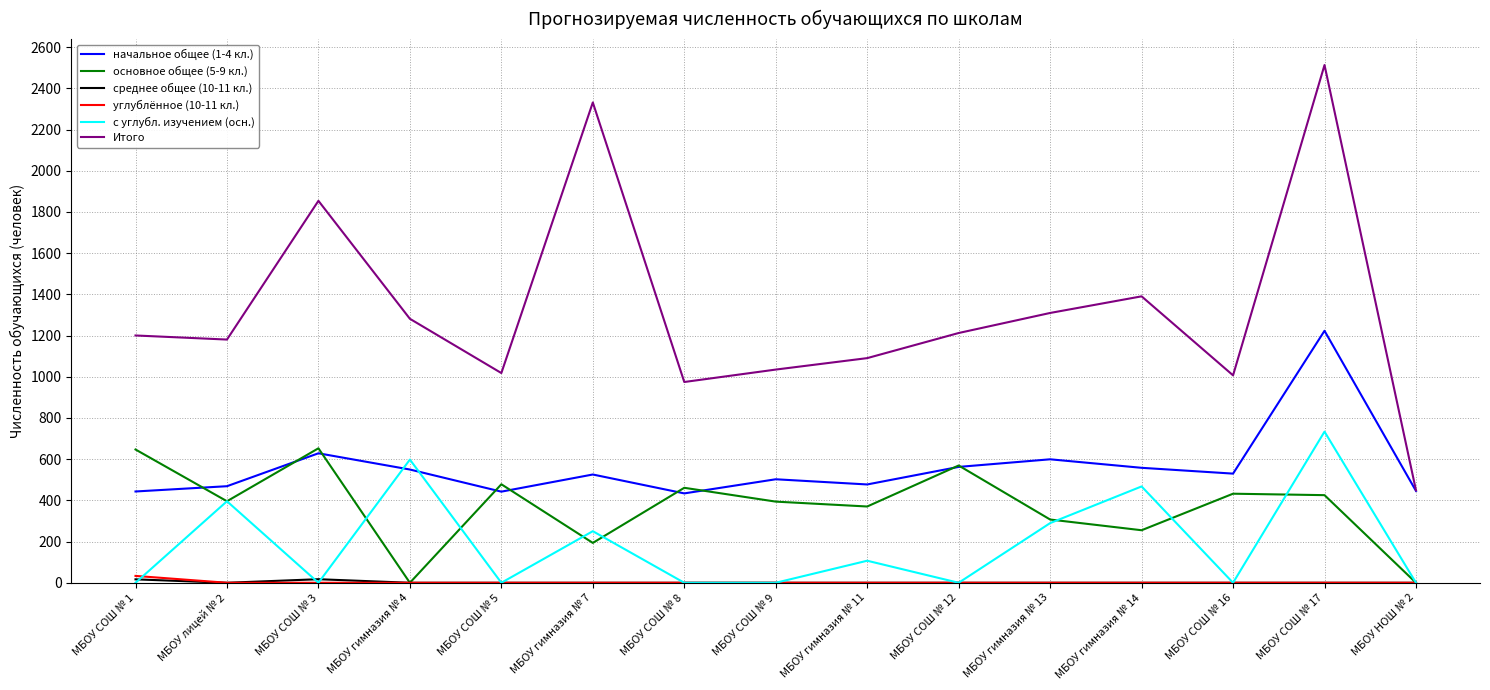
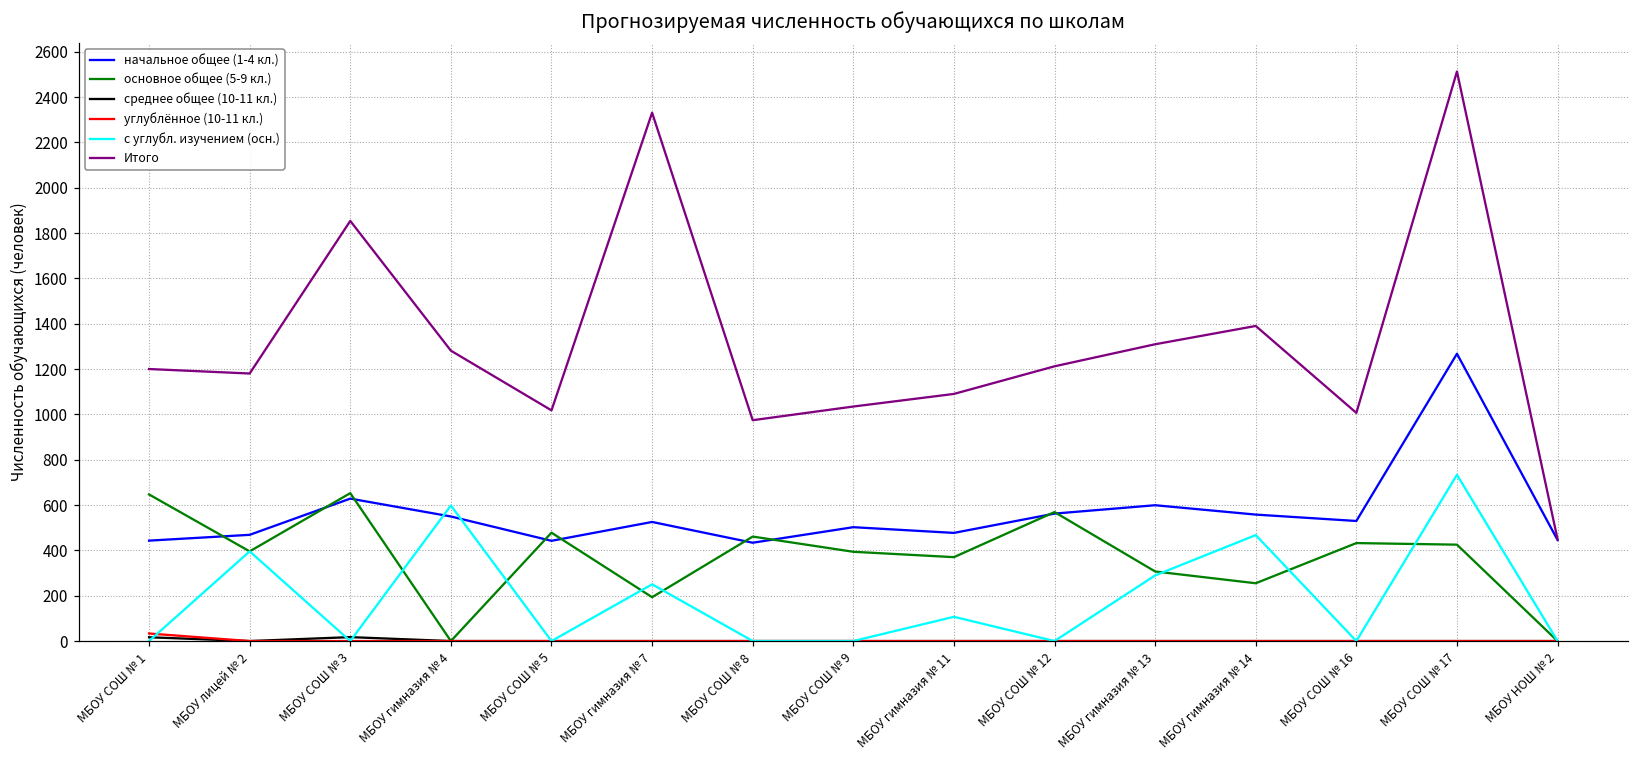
начальное общее (1-4 кл.), МБОУ СОШ № 17: 1220 -> 1270
